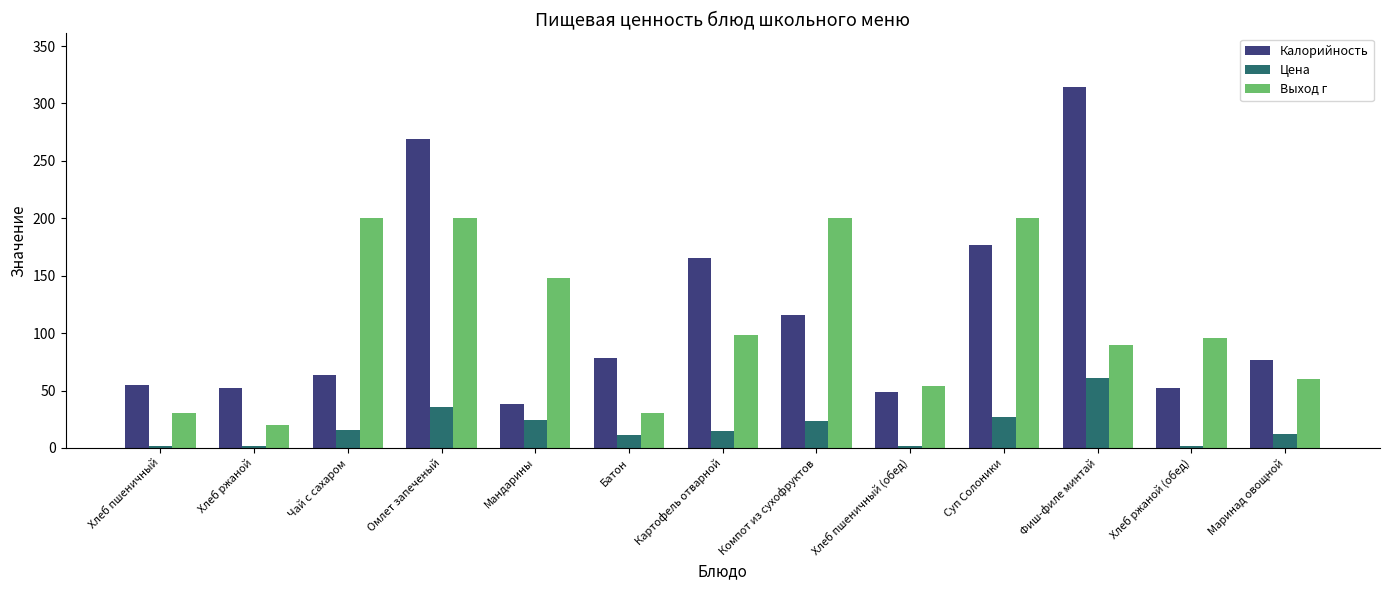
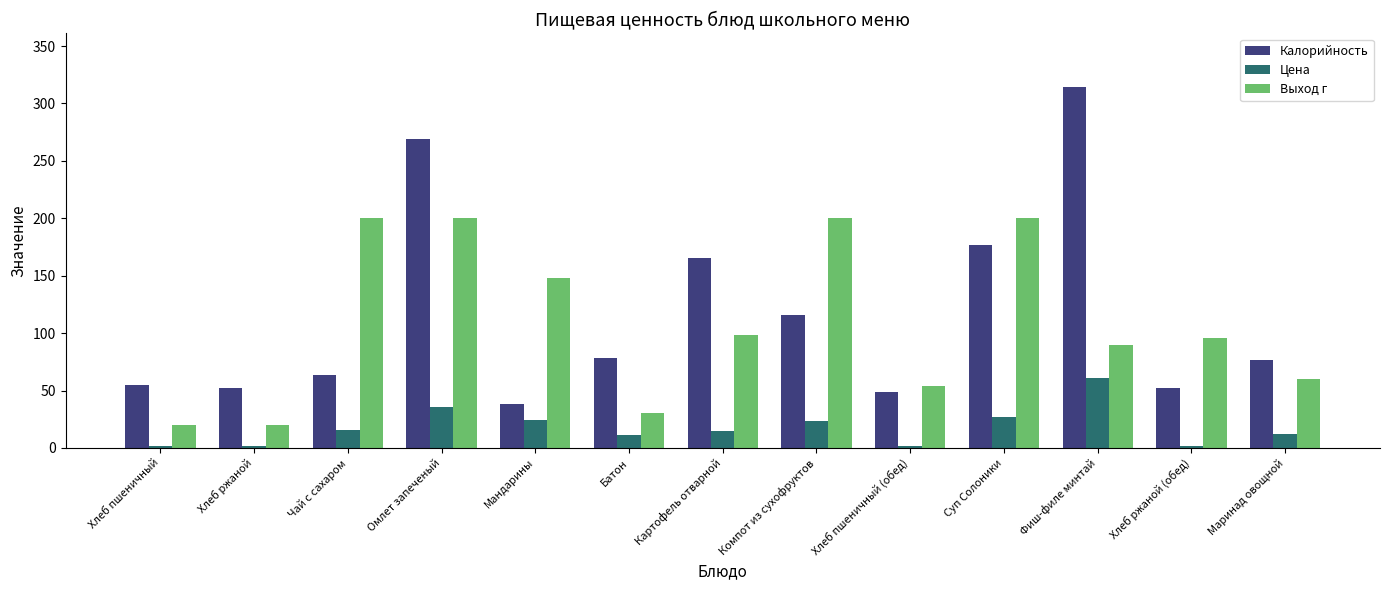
Выход г, Хлеб пшеничный: 30 -> 20
